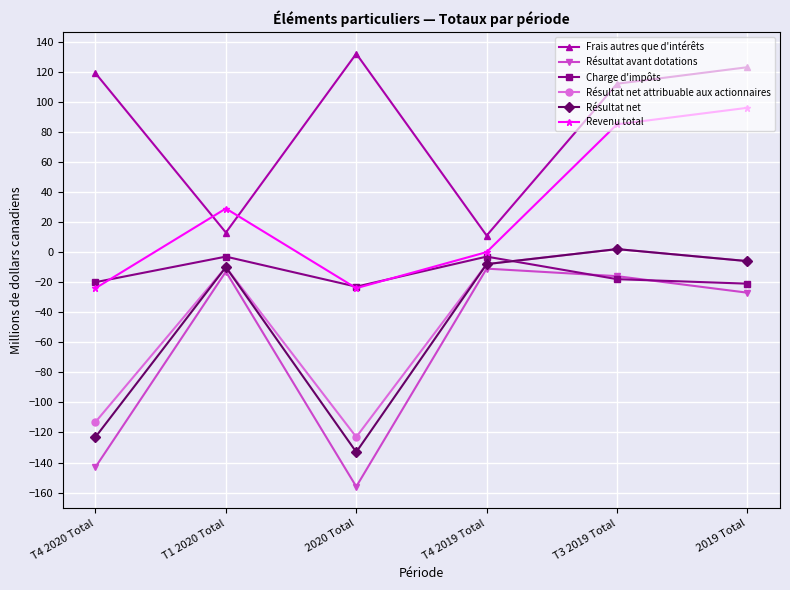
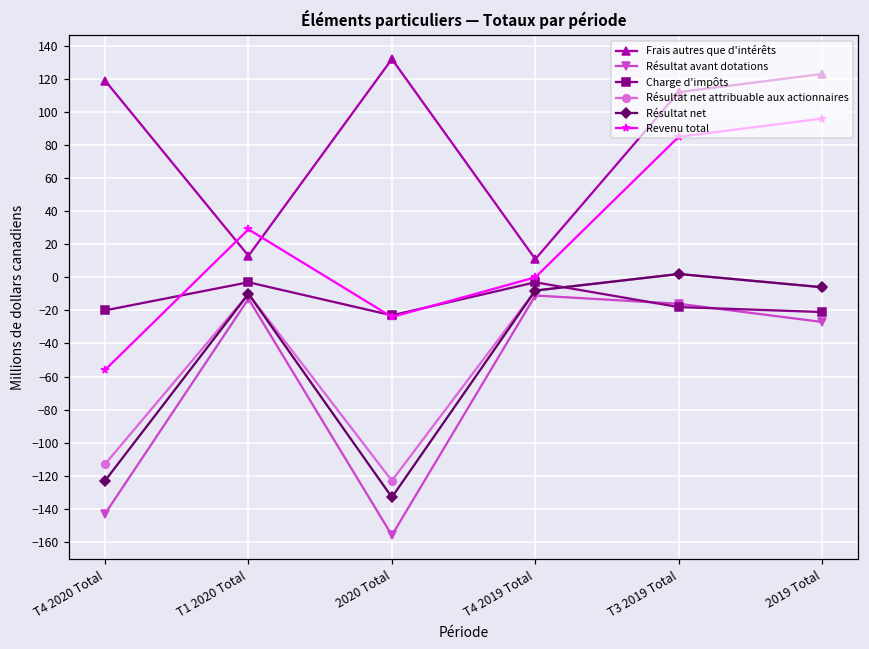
Revenu total, T4 2020 Total: -24 -> -56
